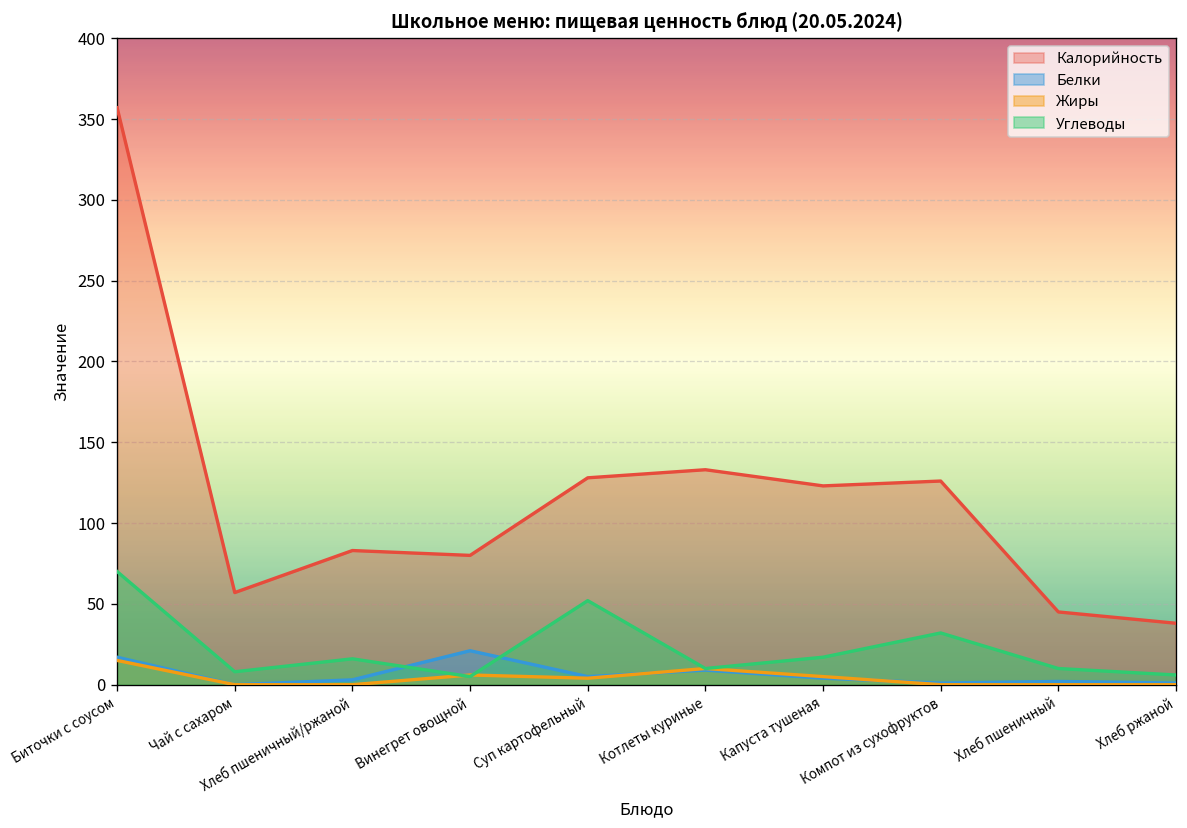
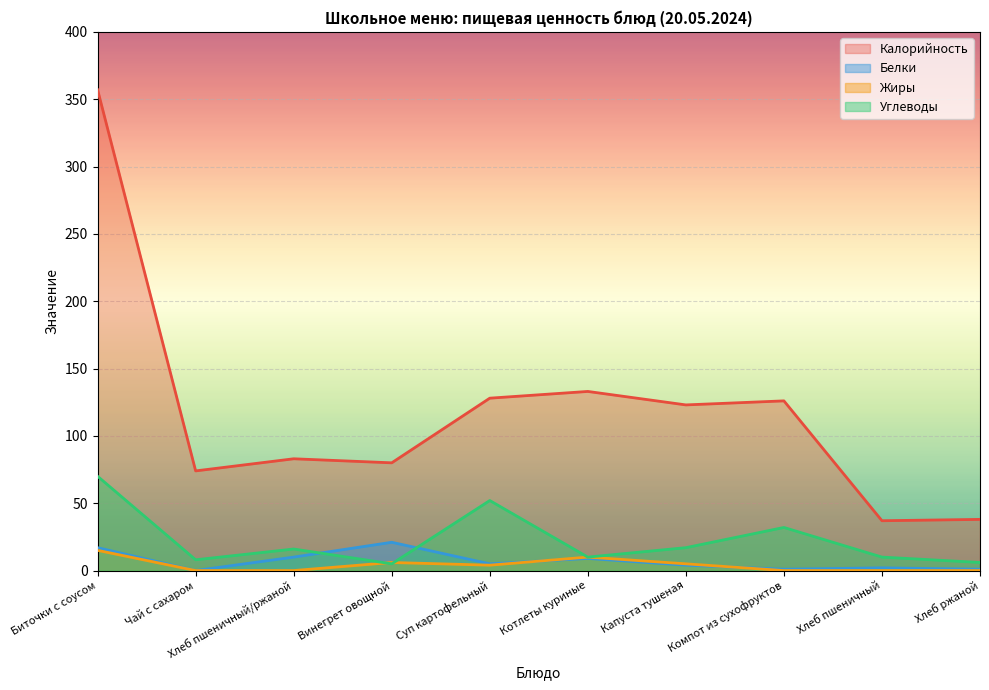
Калорийность, Чай с сахаром: 57 -> 74
Белки, Хлеб пшеничный/ржаной: 3 -> 10
Калорийность, Хлеб пшеничный: 45 -> 37
